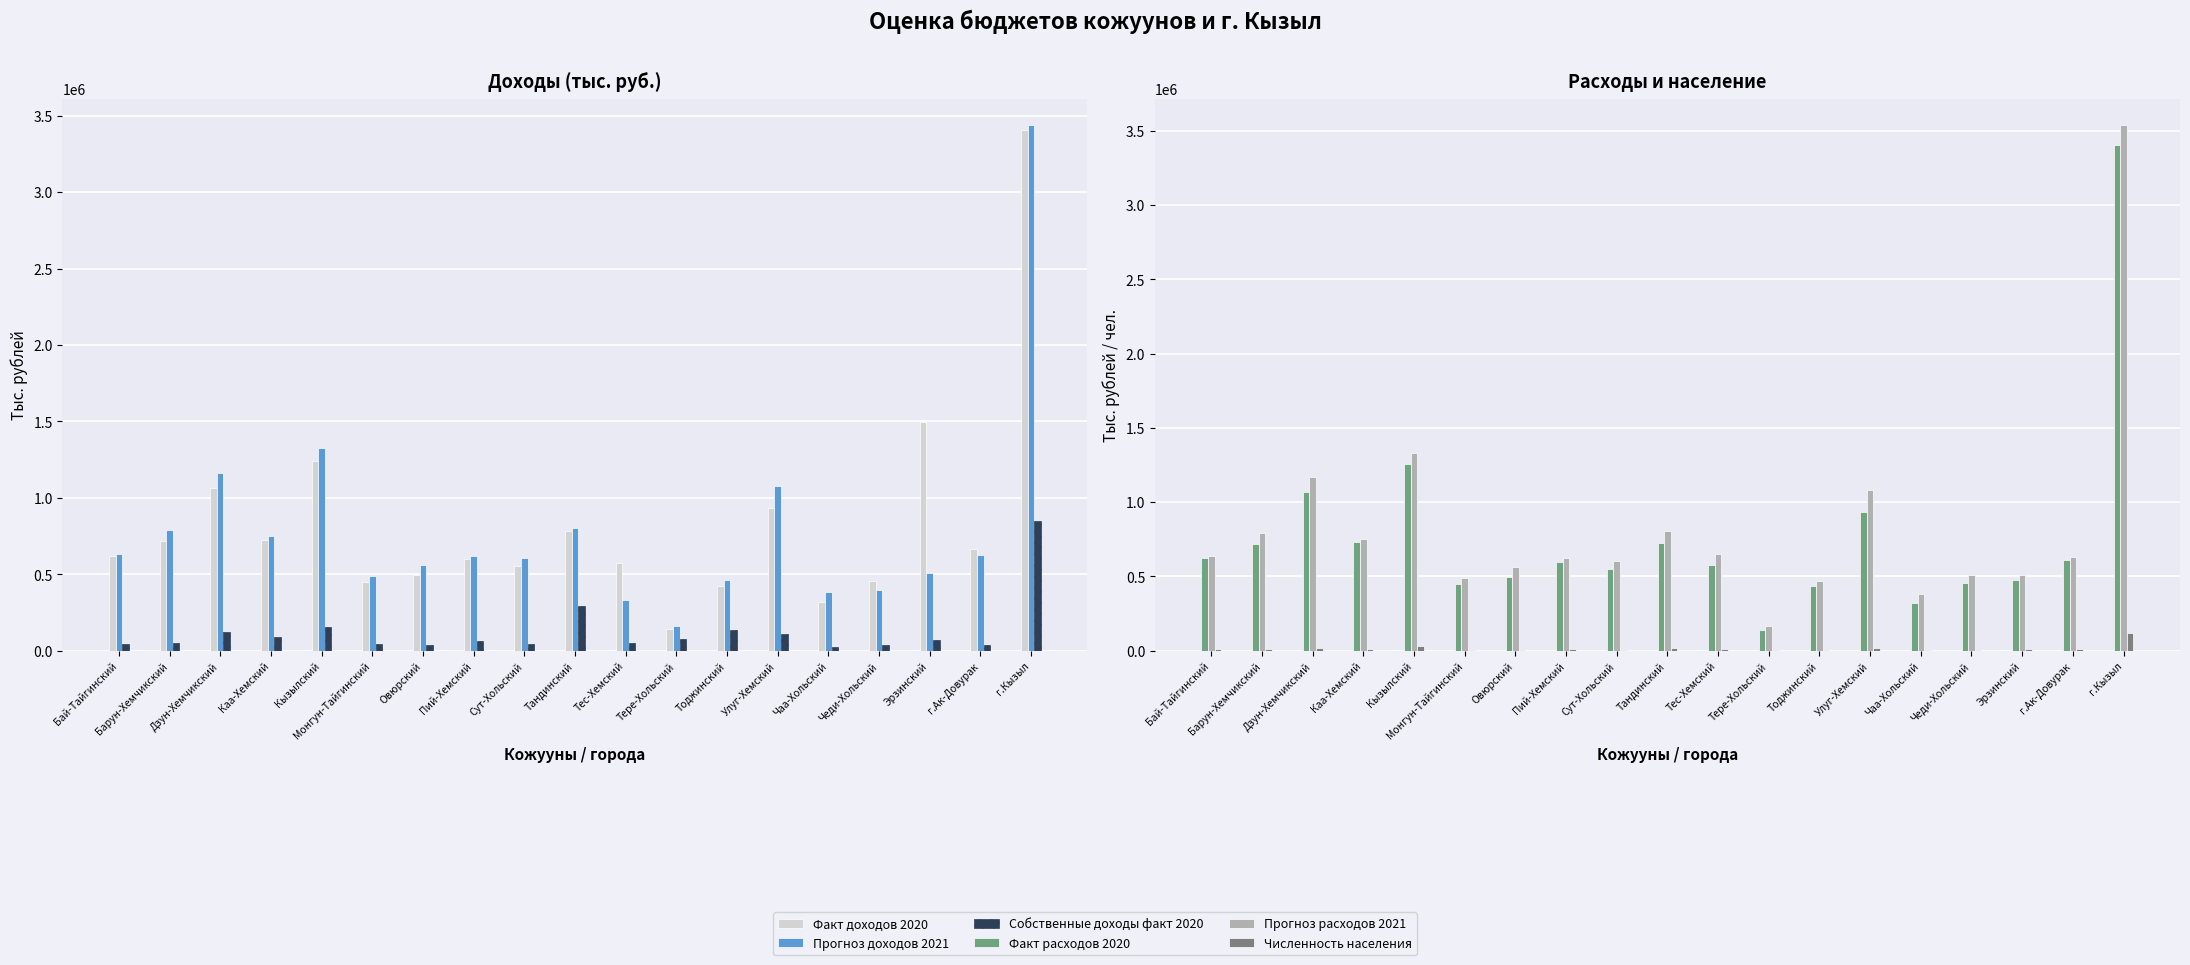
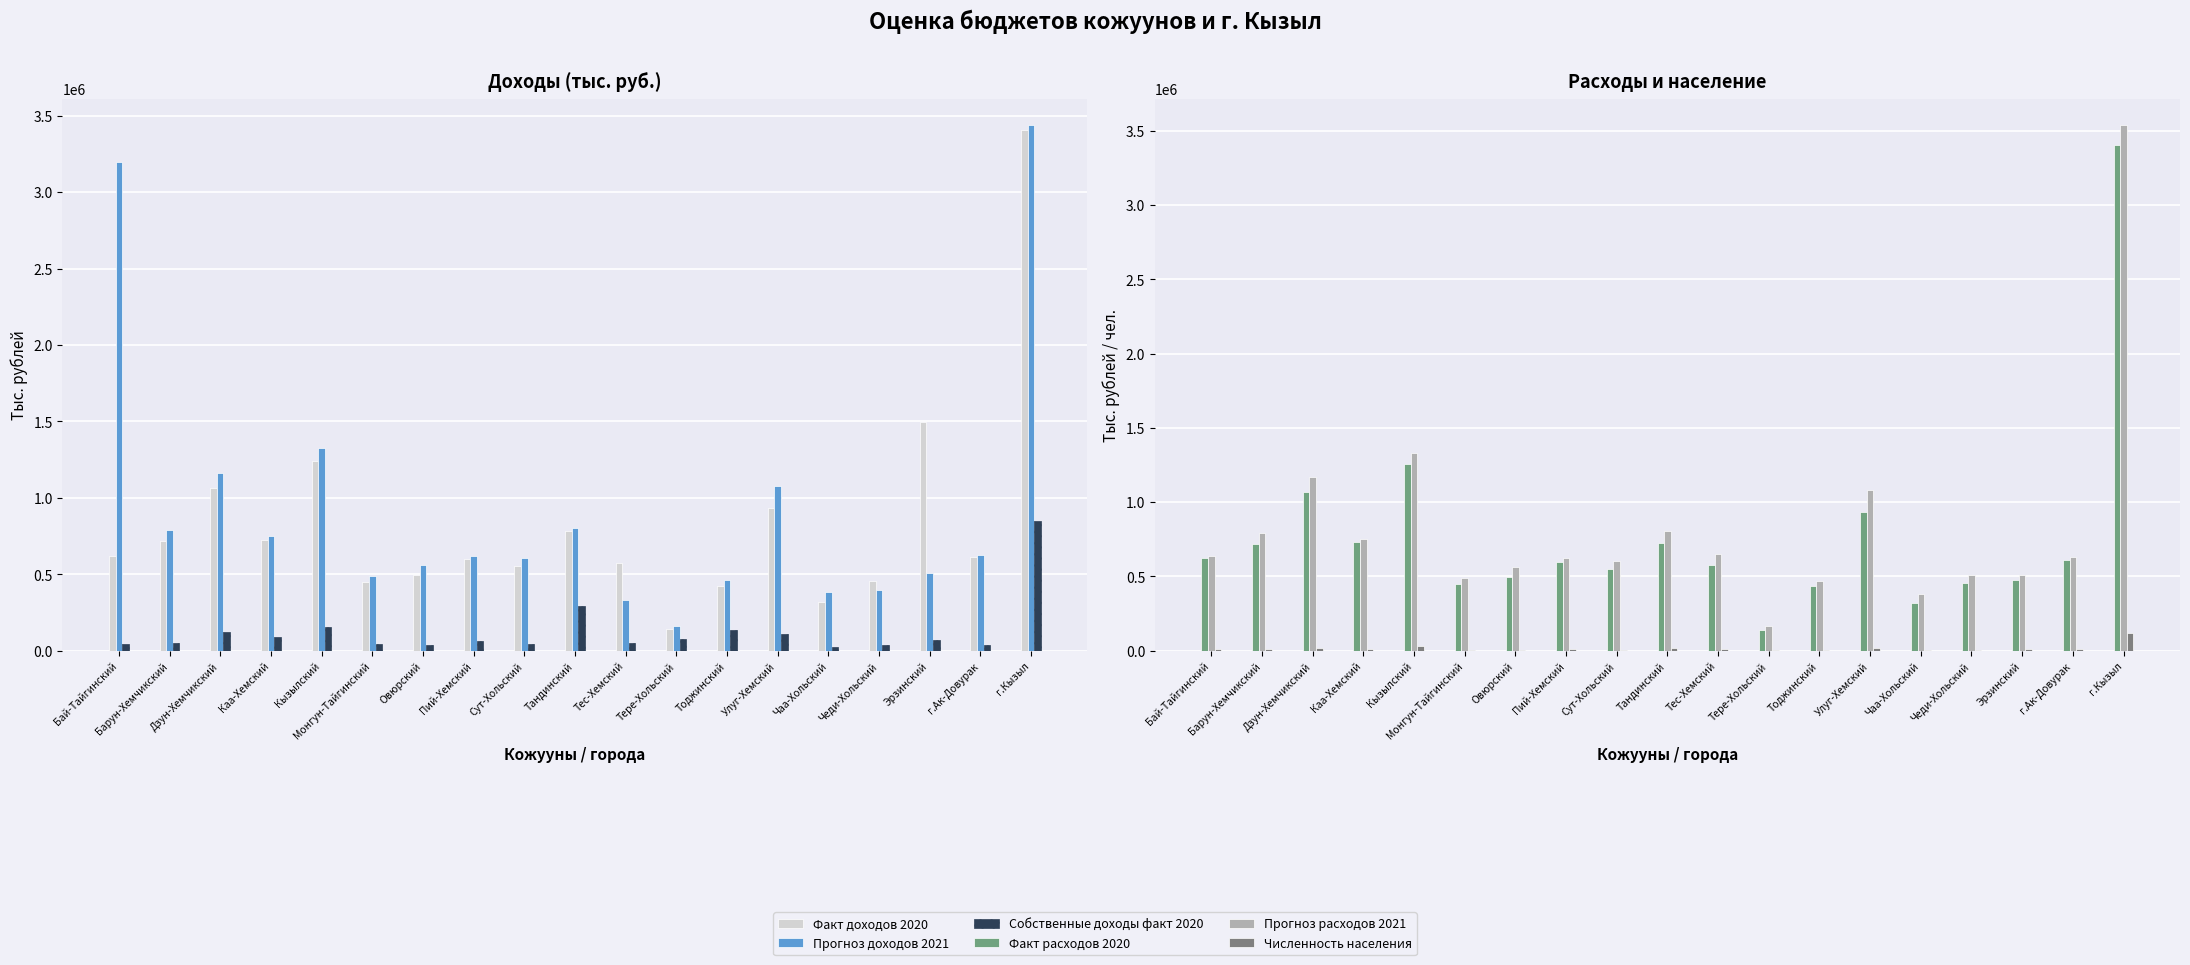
Доходы (тыс. руб.), Прогноз доходов 2021, Бай-Тайгинский: 630000 -> 3200000
Доходы (тыс. руб.), Факт доходов 2020, г.Ак-Довурак: 670000 -> 610000
